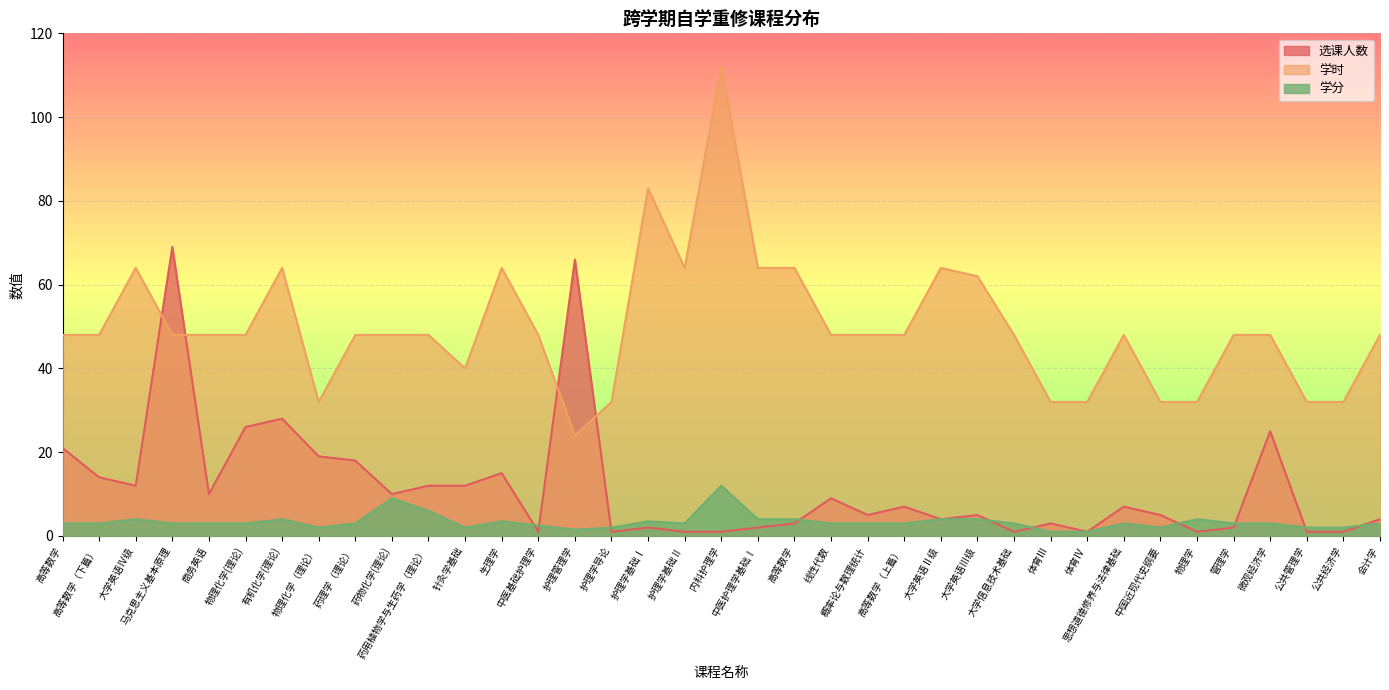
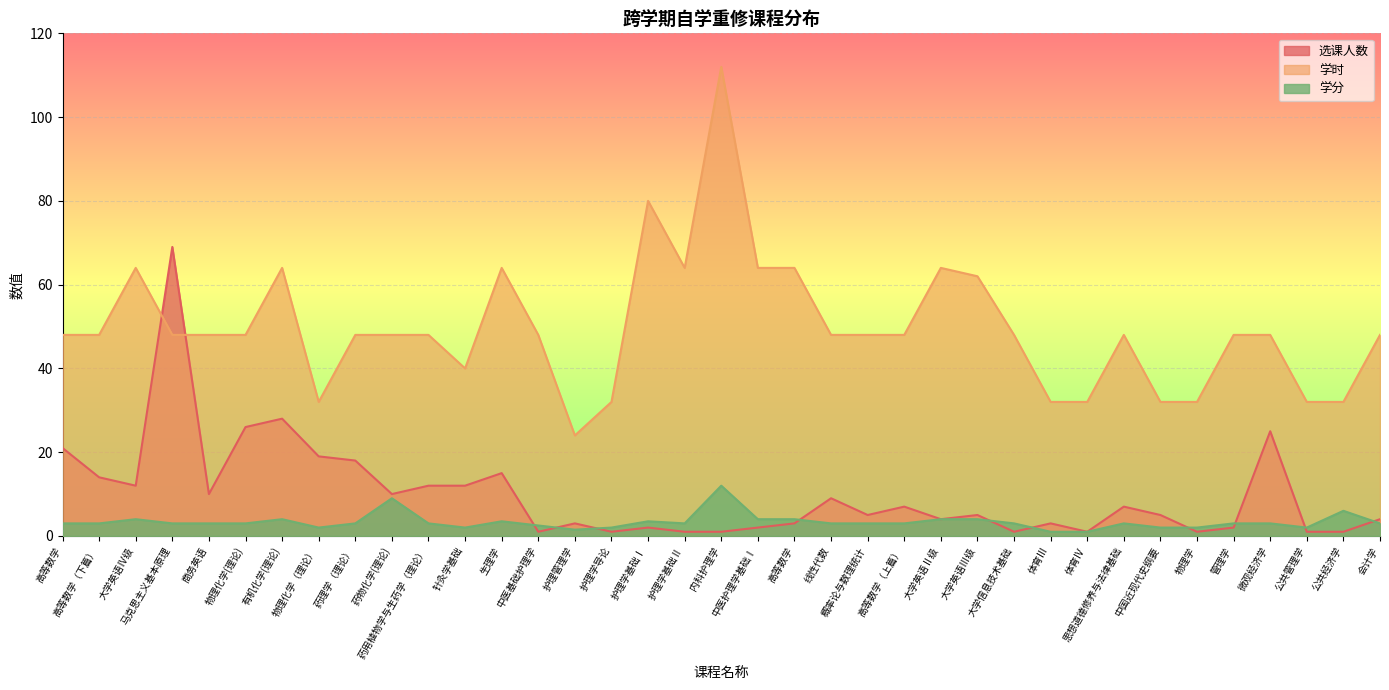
学分, 药用植物学与生药学（理论）: 6 -> 3
选课人数, 护理管理学: 66 -> 3
学时, 护理学基础Ⅰ: 83 -> 80
学分, 物理学: 4 -> 2
学分, 公共经济学: 2 -> 6
